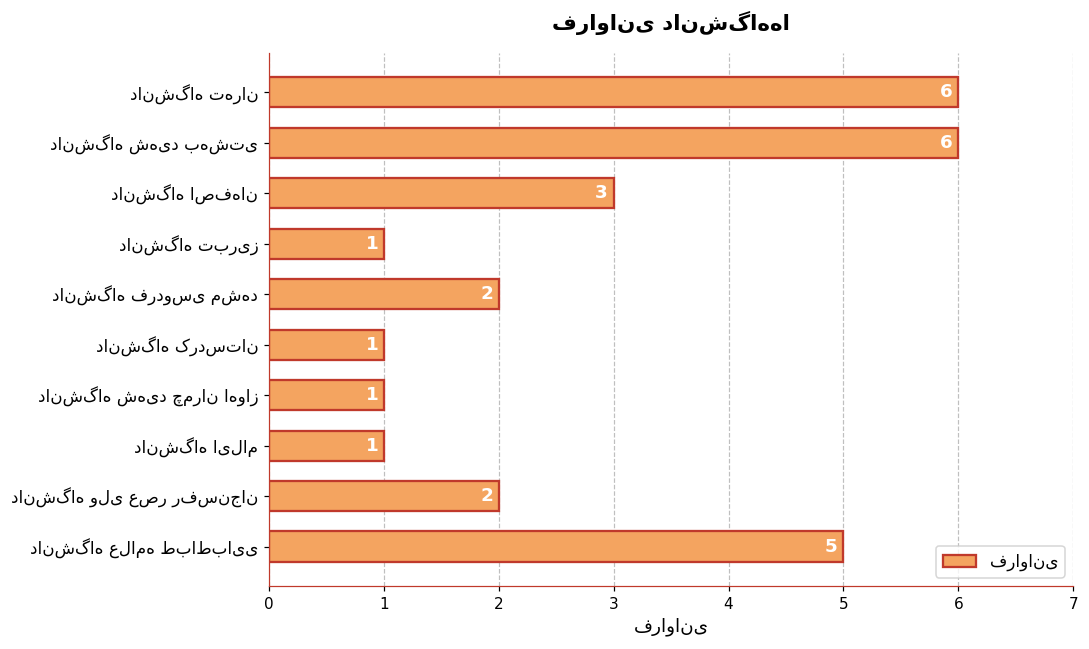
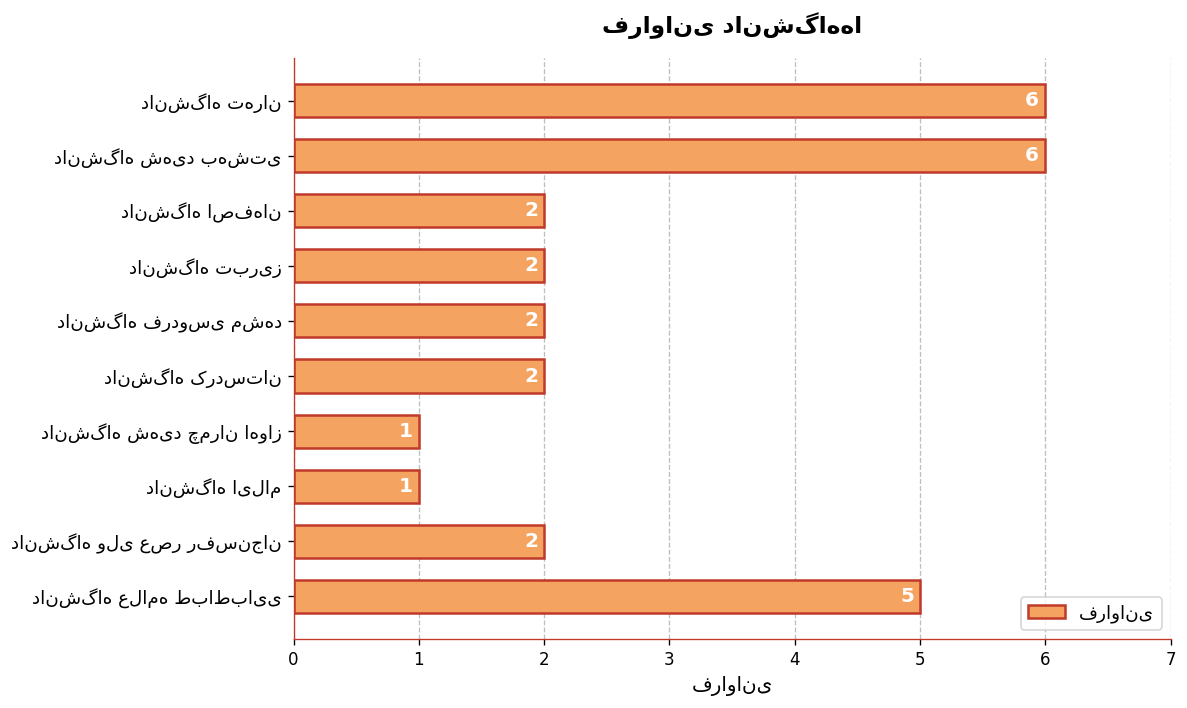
دانشگاه اصفهان: 3 -> 2
دانشگاه تبریز: 1 -> 2
دانشگاه کردستان: 1 -> 2
